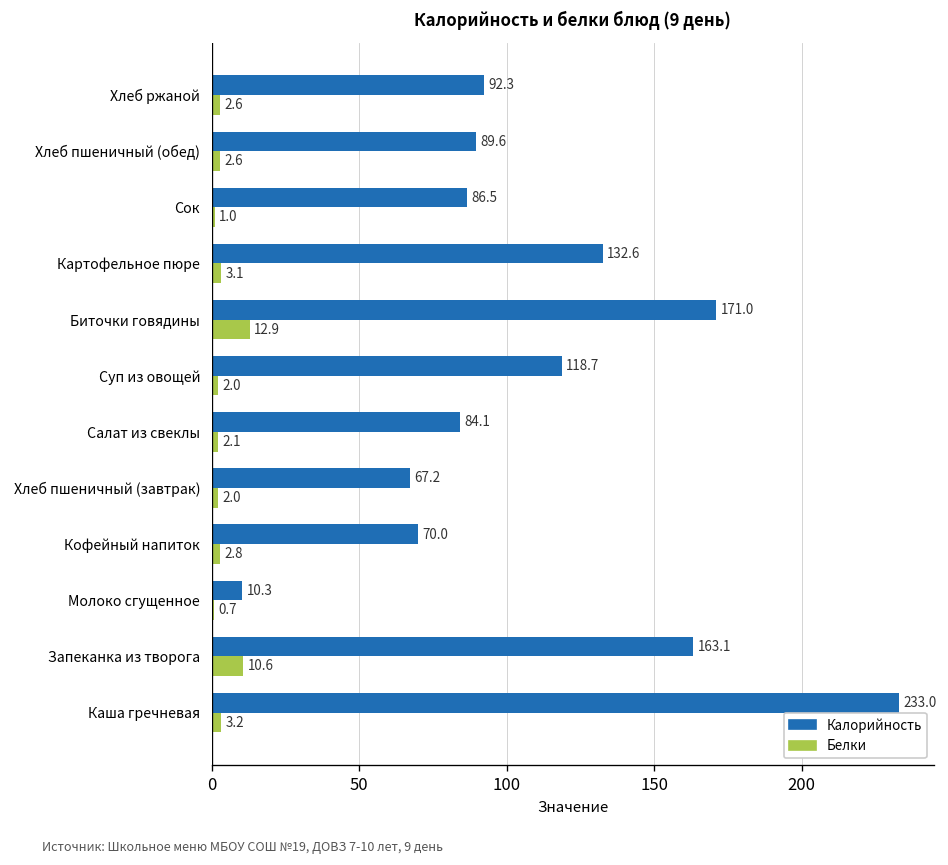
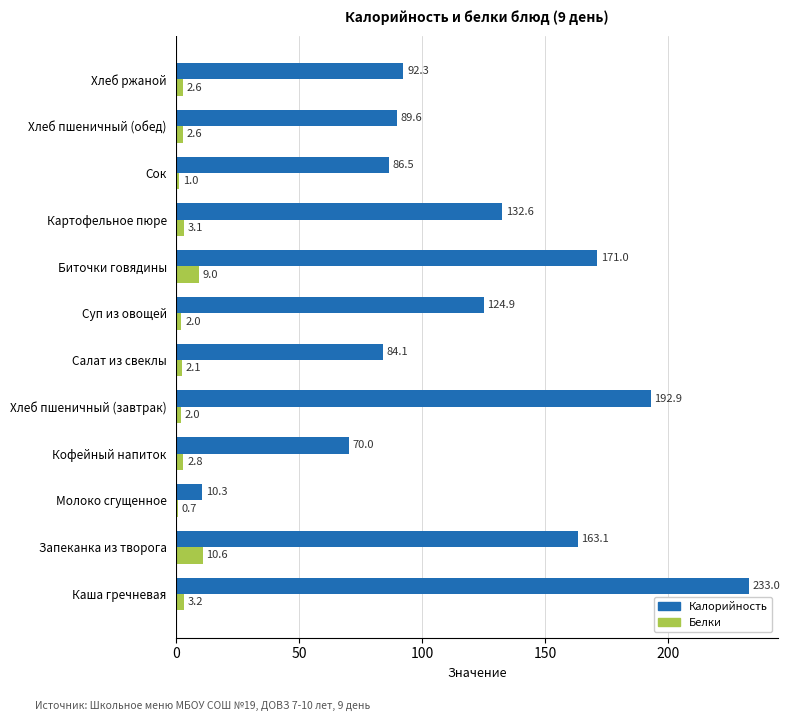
Белки, Биточки говядины: 12.9 -> 9.0
Калорийность, Суп из овощей: 118.7 -> 124.9
Калорийность, Хлеб пшеничный (завтрак): 67.2 -> 192.9
